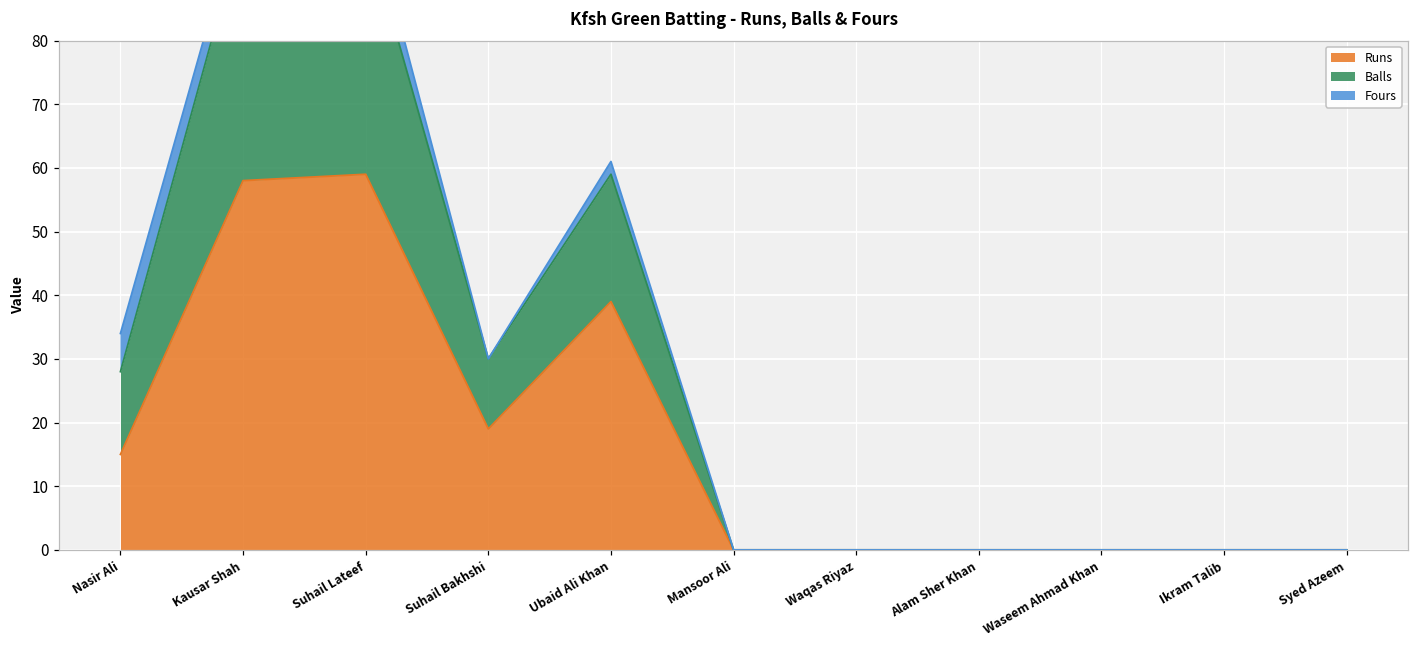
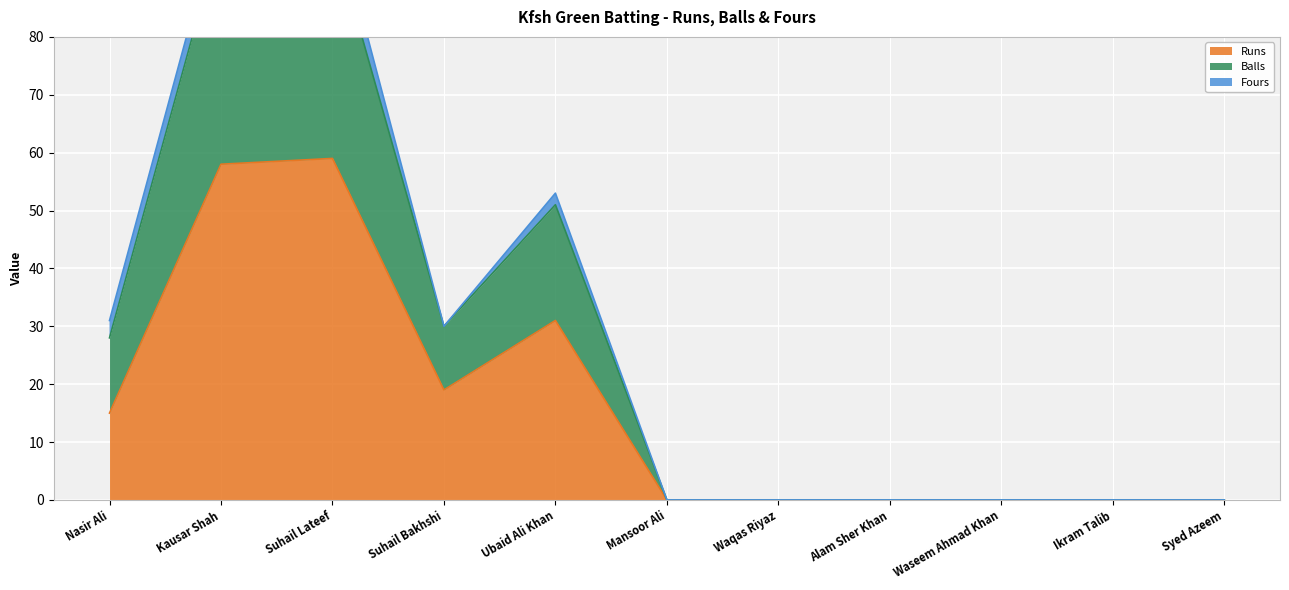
Fours, Nasir Ali: 6 -> 3
Runs, Ubaid Ali Khan: 39 -> 31
